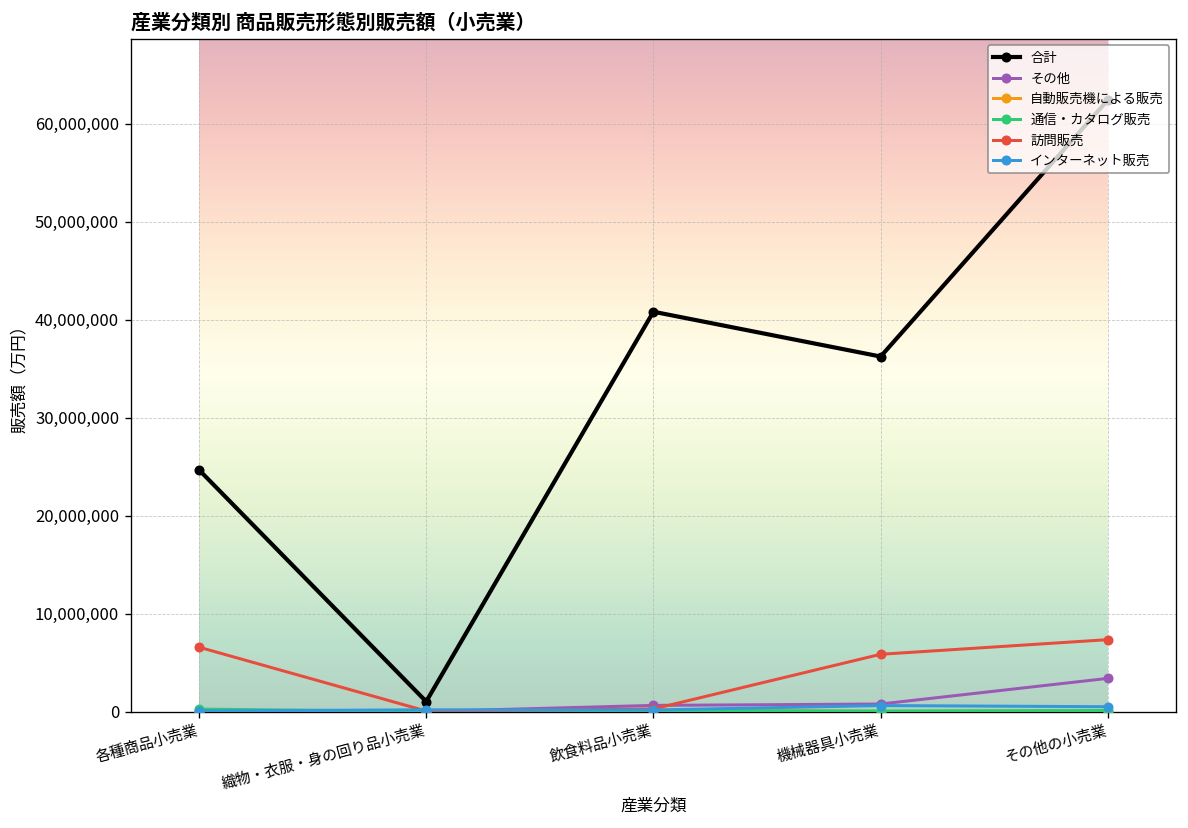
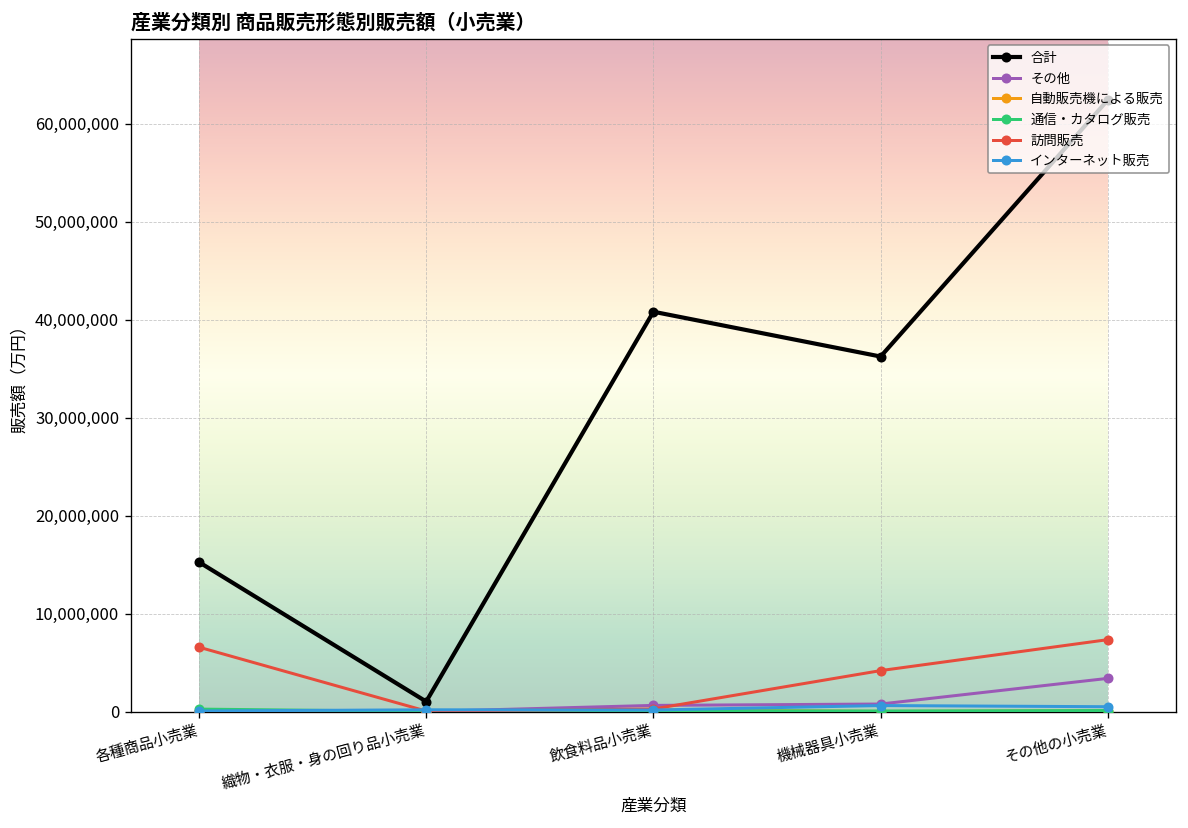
合計, 各種商品小売業: 25,000,000 -> 15,000,000
訪問販売, 機械器具小売業: 6,000,000 -> 4,000,000
